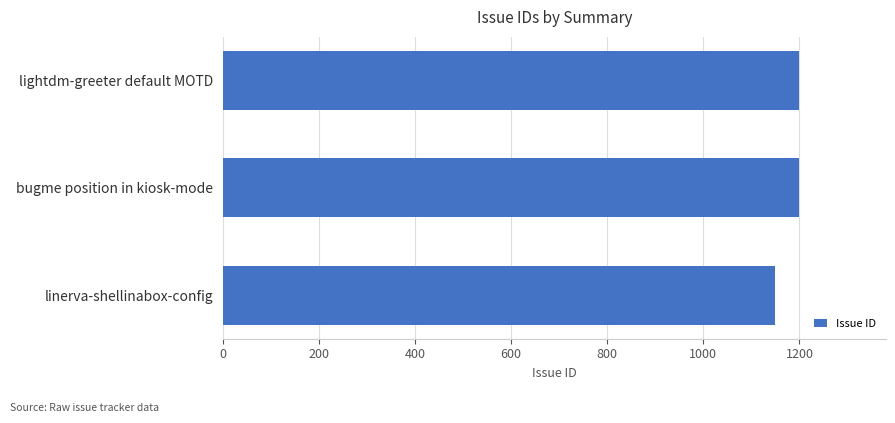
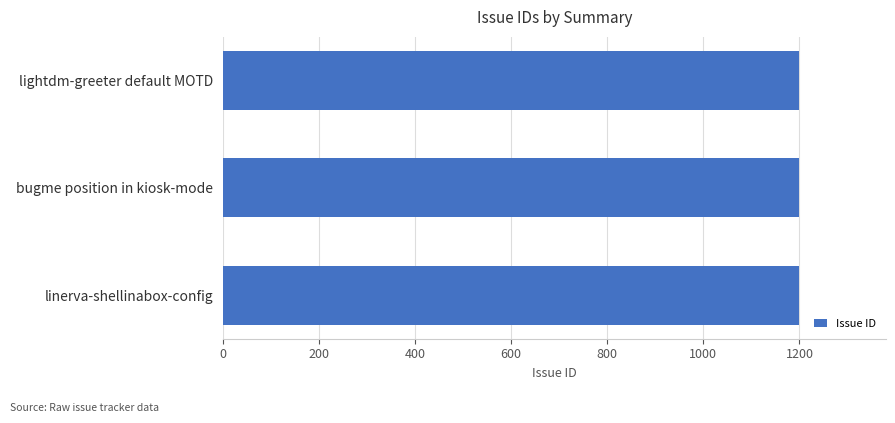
linerva-shellinabox-config: 1150 -> 1200
